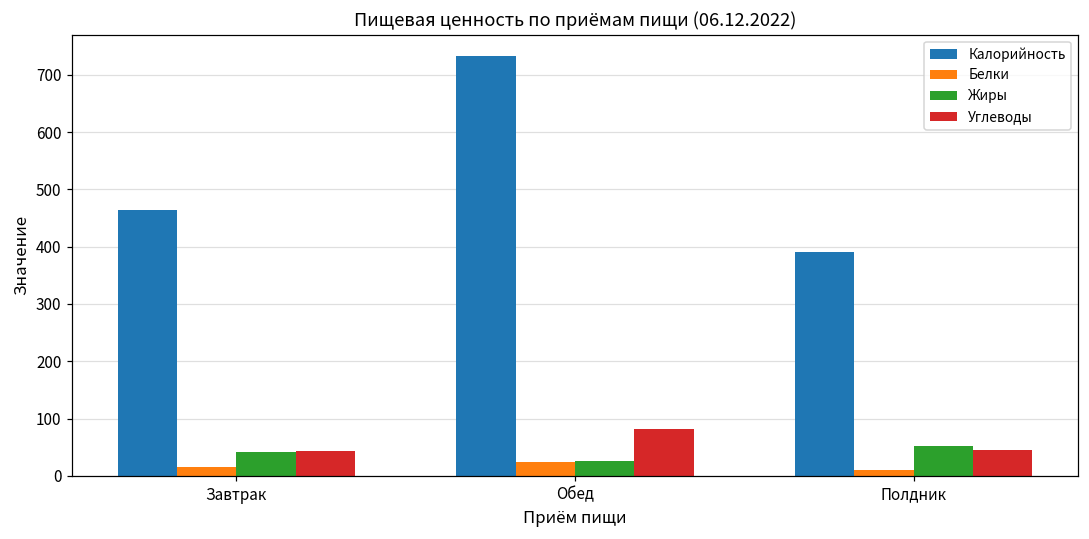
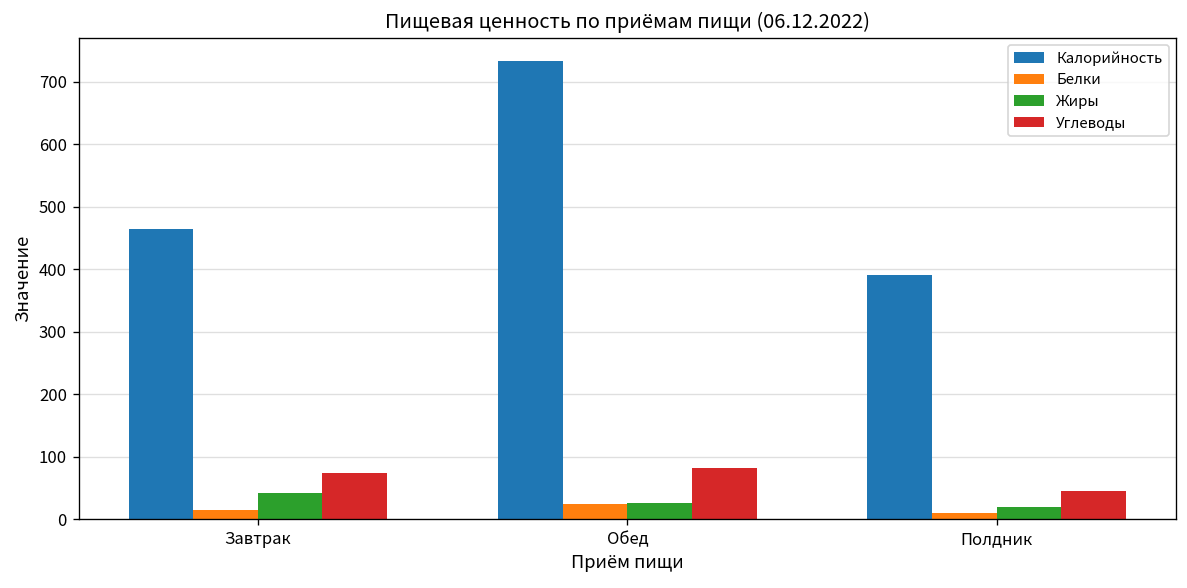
Углеводы, Завтрак: 40 -> 70
Жиры, Полдник: 50 -> 20
